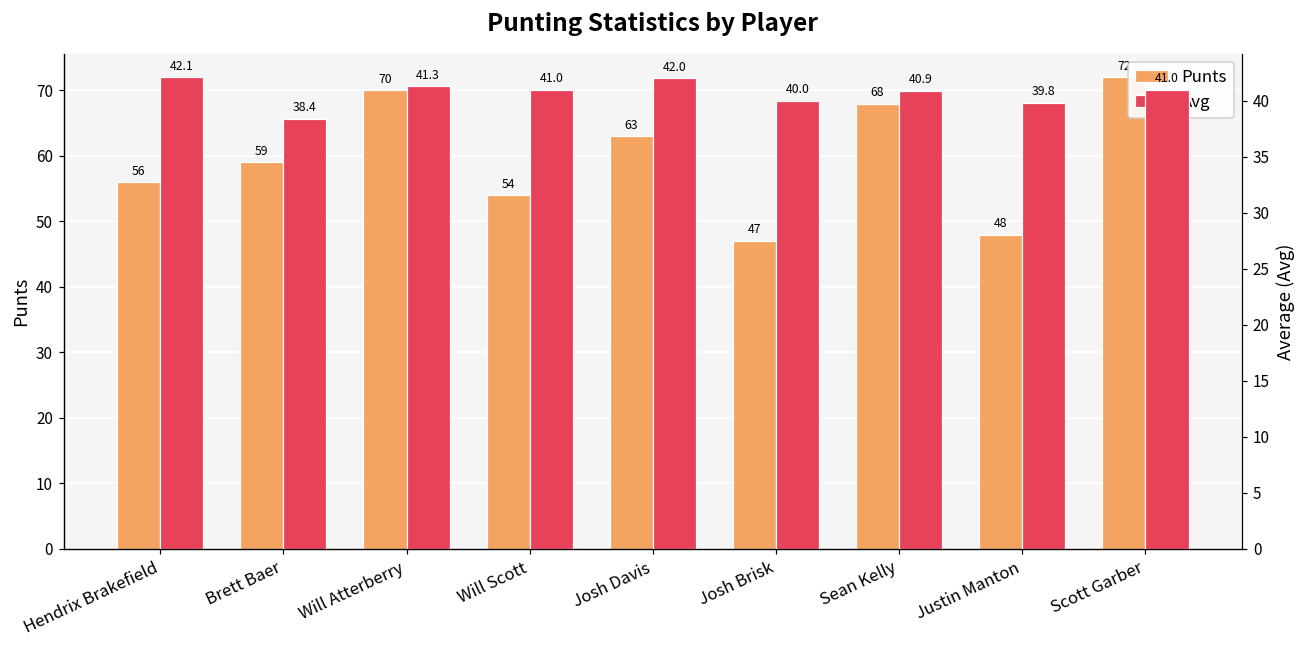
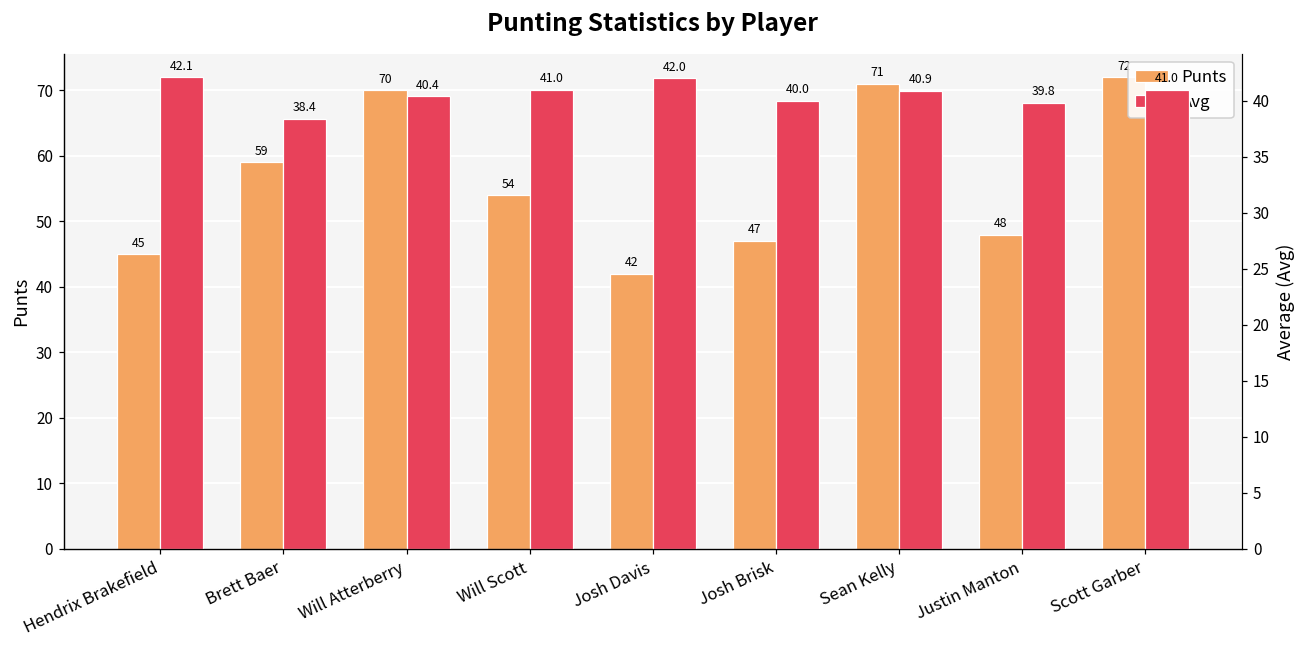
Punts, Hendrix Brakefield: 56 -> 45
Punts, Josh Davis: 63 -> 42
Punts, Sean Kelly: 68 -> 71
Avg, Will Atterberry: 41.3 -> 40.4
